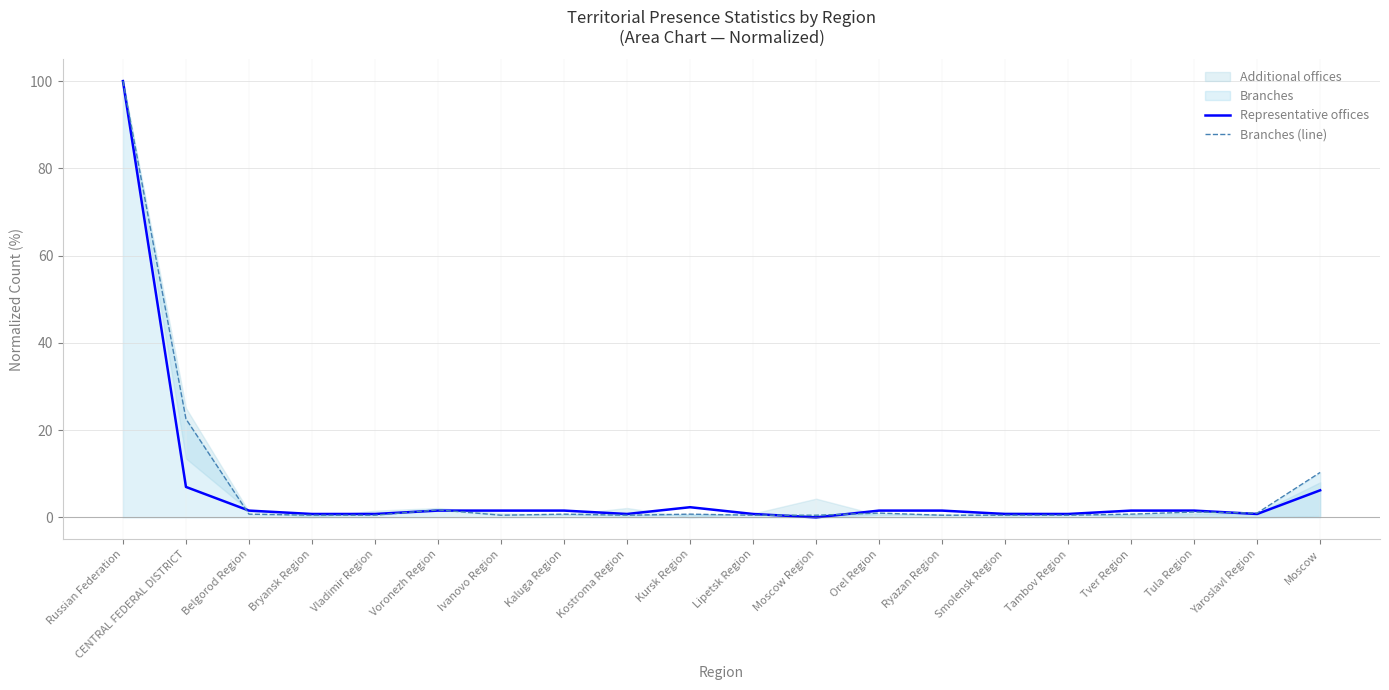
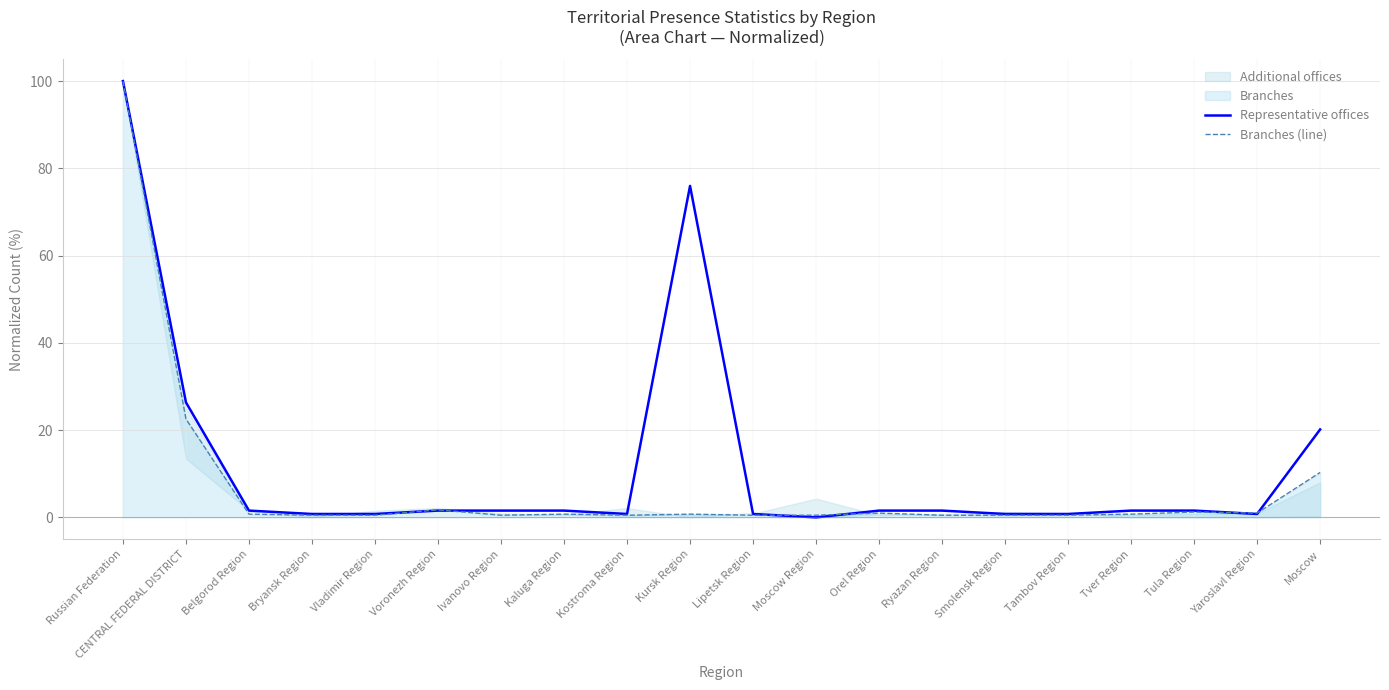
Representative offices, CENTRAL FEDERAL DISTRICT: 7 -> 26
Representative offices, Kursk Region: 2 -> 76
Representative offices, Moscow: 6 -> 20
